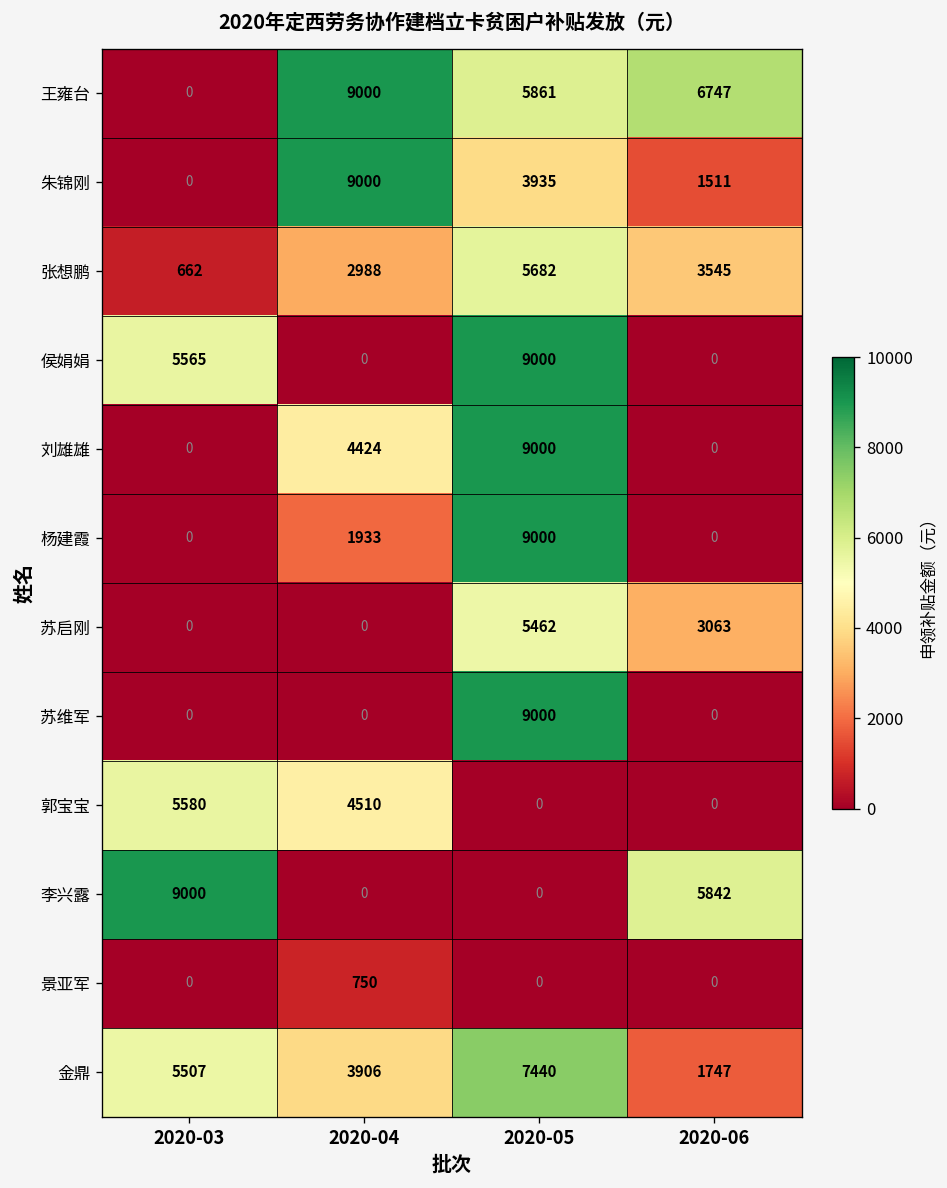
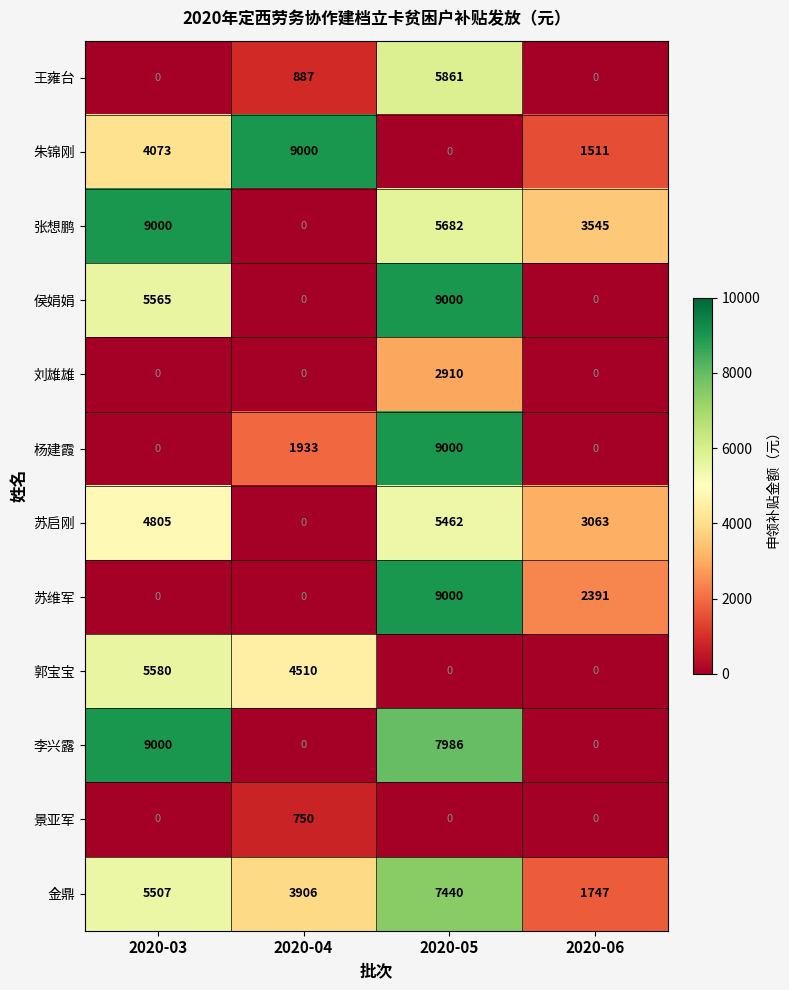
王雍台, 2020-04: 9000 -> 887
王雍台, 2020-06: 6747 -> 0
朱锦刚, 2020-03: 0 -> 4073
朱锦刚, 2020-05: 3935 -> 0
张想鹏, 2020-03: 662 -> 9000
张想鹏, 2020-04: 2988 -> 0
刘雄雄, 2020-04: 4424 -> 0
刘雄雄, 2020-05: 9000 -> 2910
苏启刚, 2020-03: 0 -> 4805
苏维军, 2020-06: 0 -> 2391
李兴露, 2020-05: 0 -> 7986
李兴露, 2020-06: 5842 -> 0
